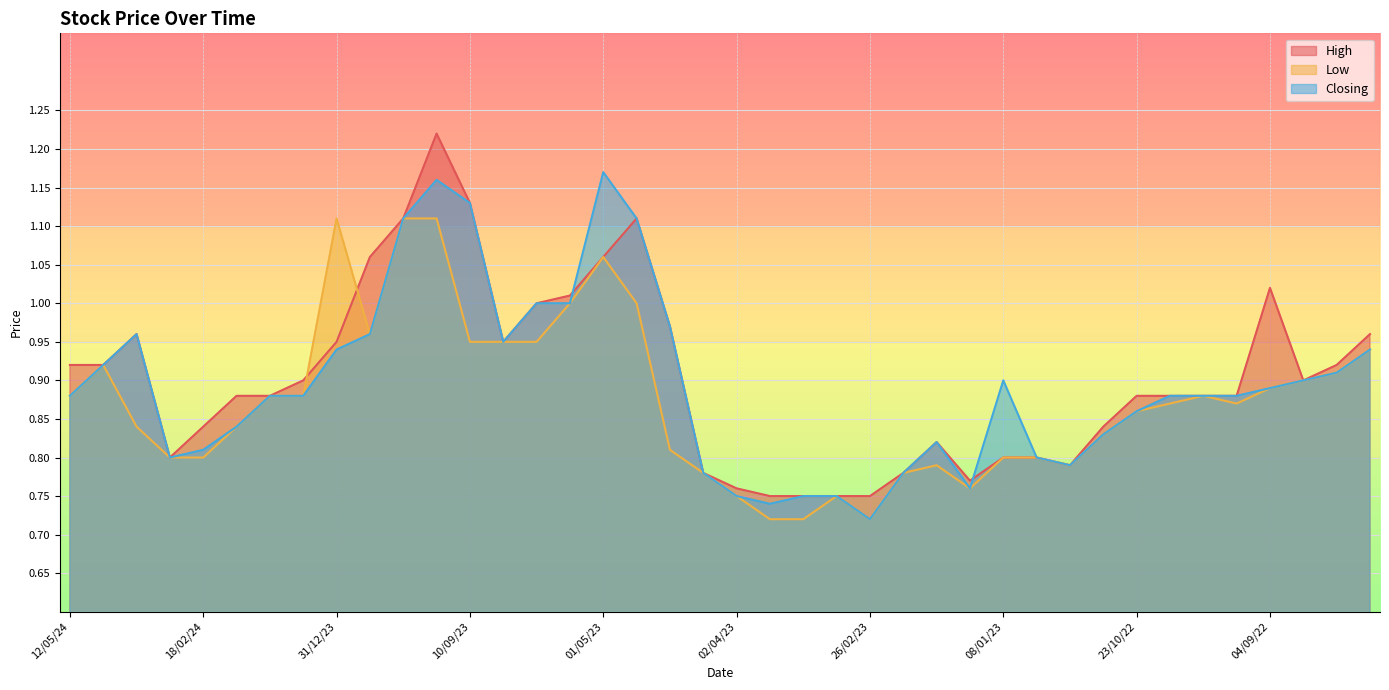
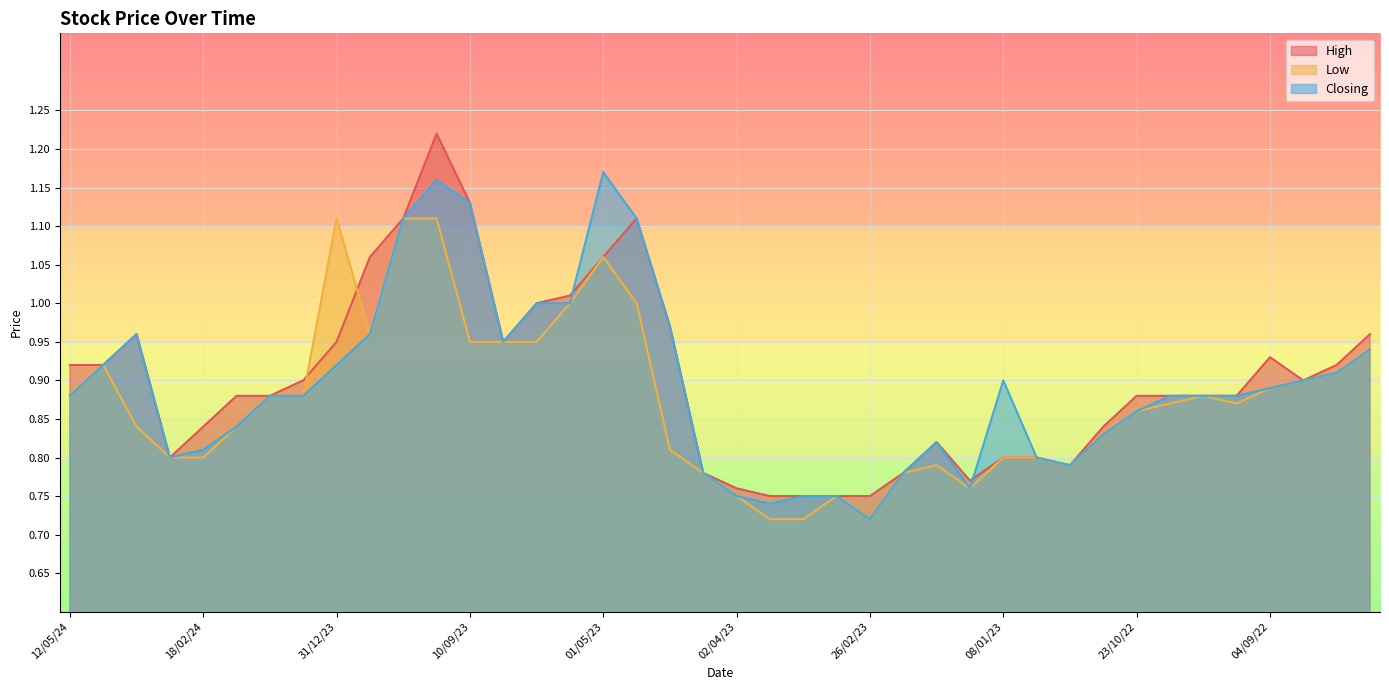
Closing, 31/12/23: 0.94 -> 0.92
High, 04/09/22: 1.02 -> 0.93
